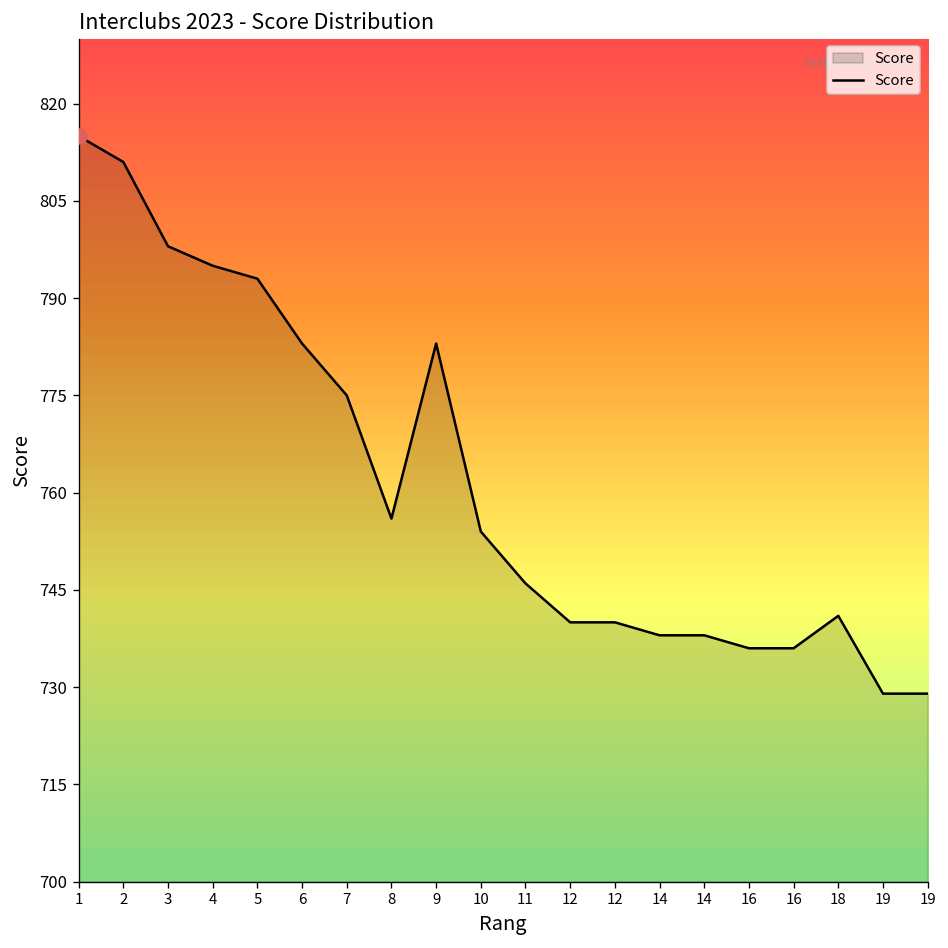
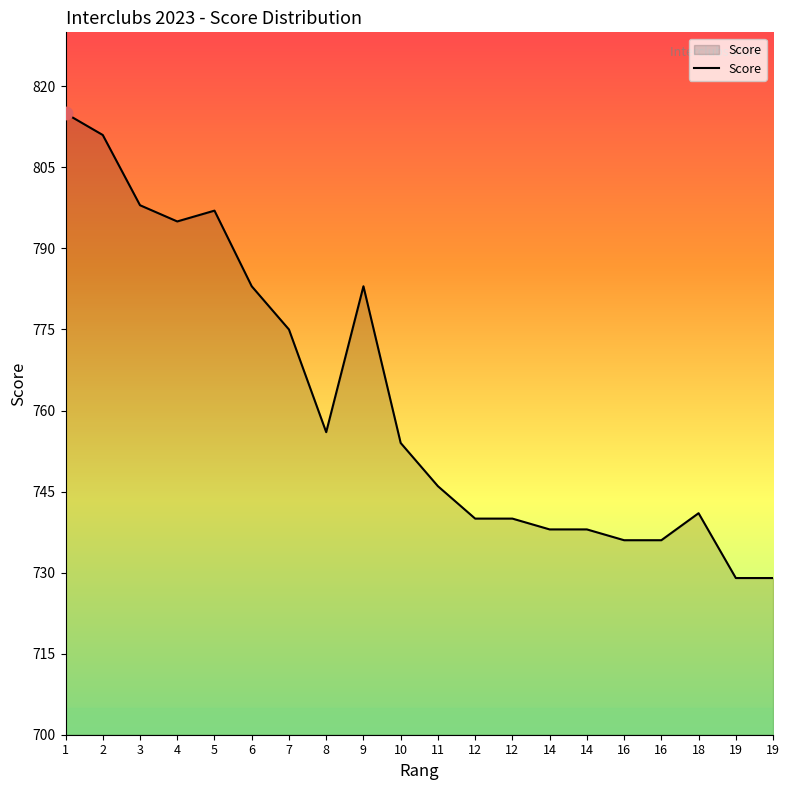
Score, 5: 793 -> 797
